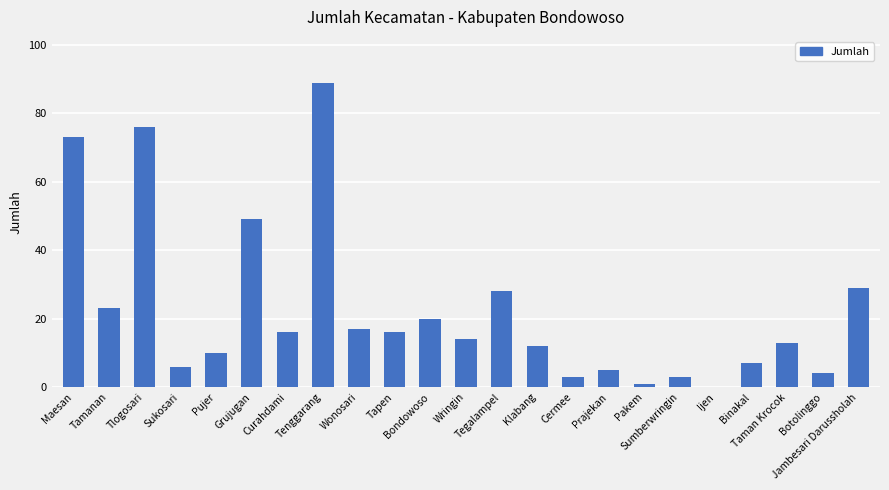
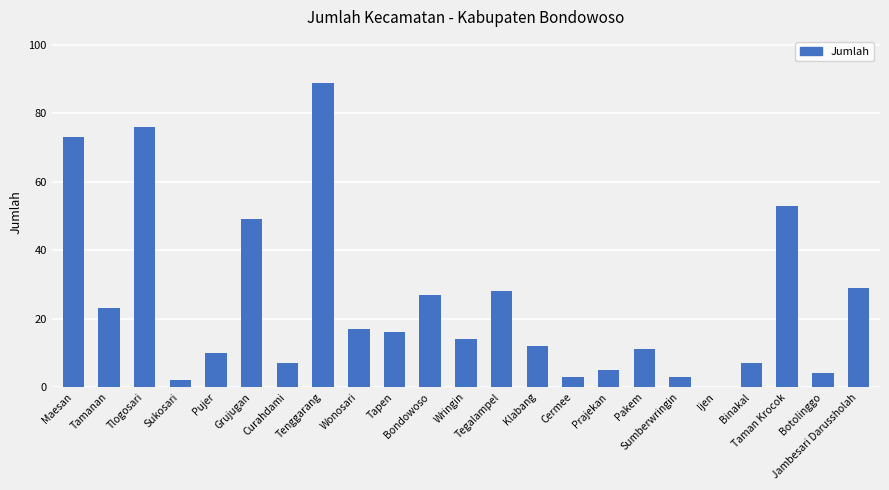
Sukosari: 6 -> 2
Curahdami: 16 -> 7
Bondowoso: 20 -> 27
Pakem: 1 -> 11
Taman Krocok: 13 -> 53
